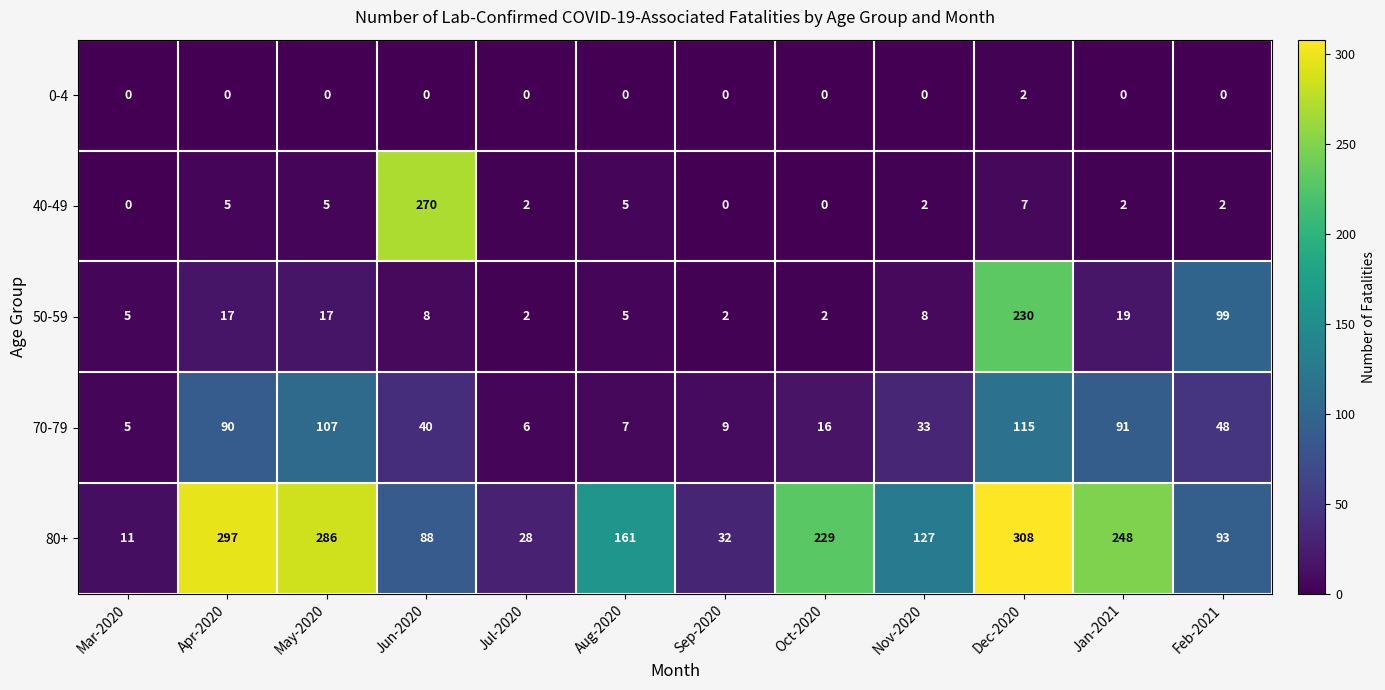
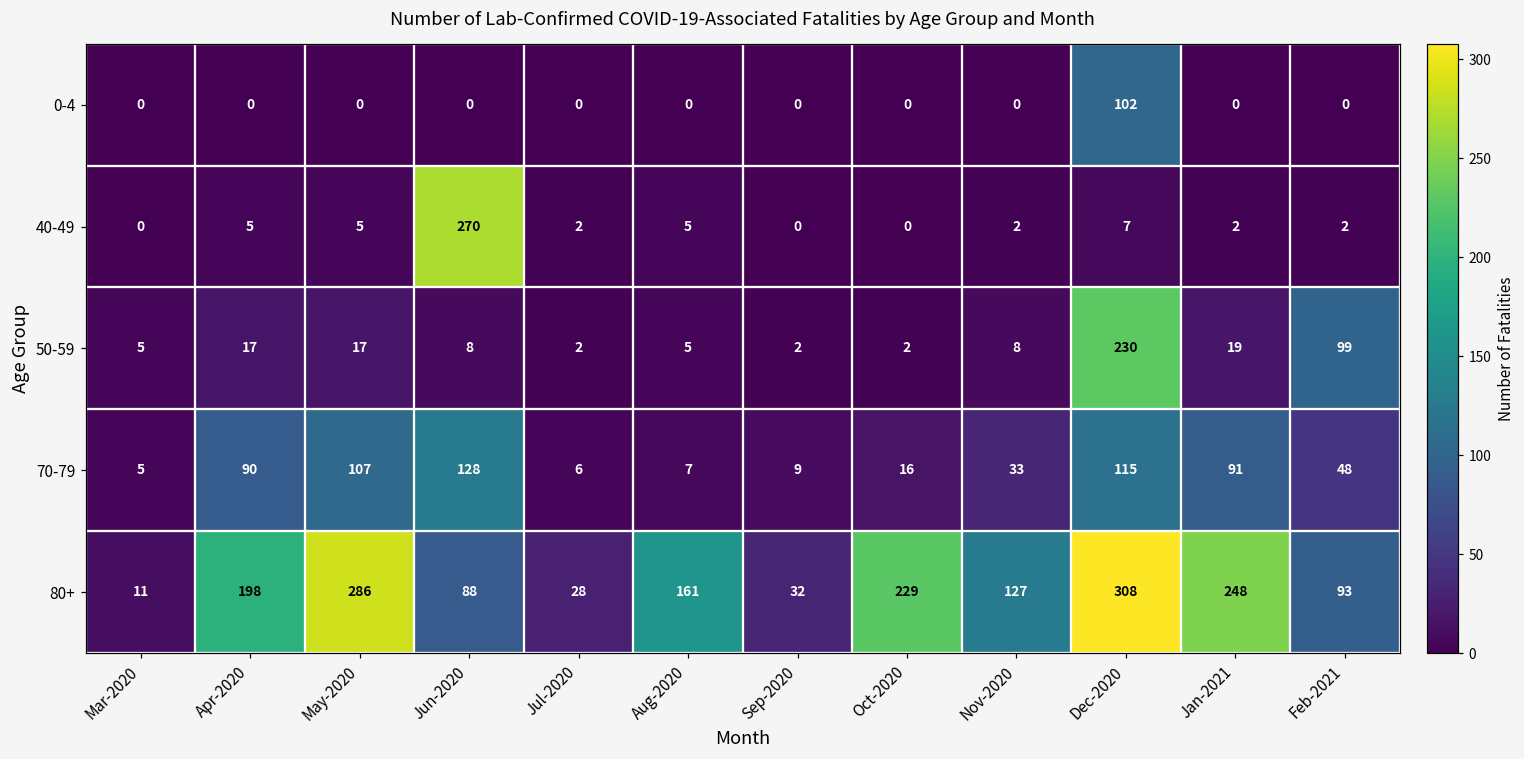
0-4, Dec-2020: 2 -> 102
70-79, Jun-2020: 40 -> 128
80+, Apr-2020: 297 -> 198
